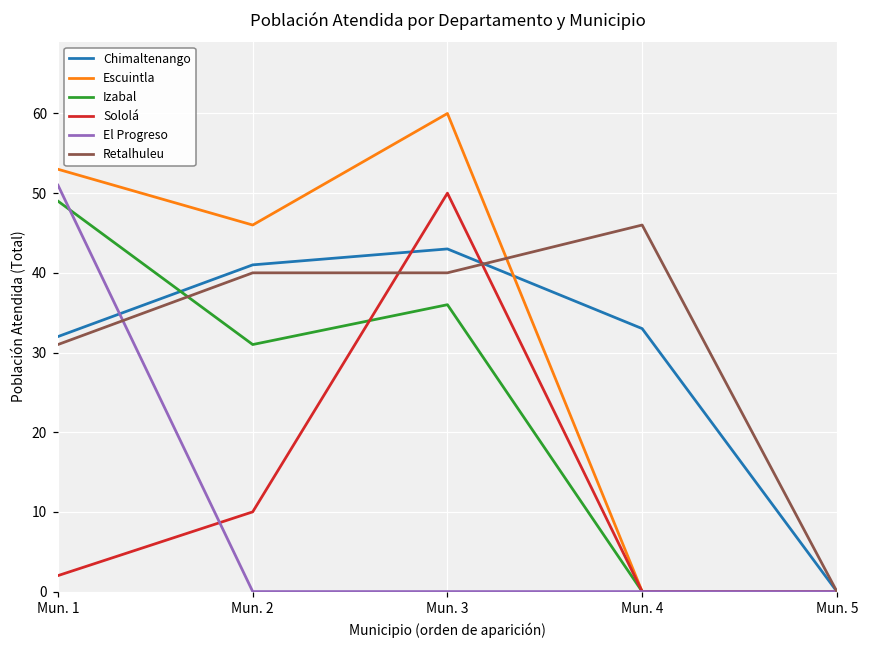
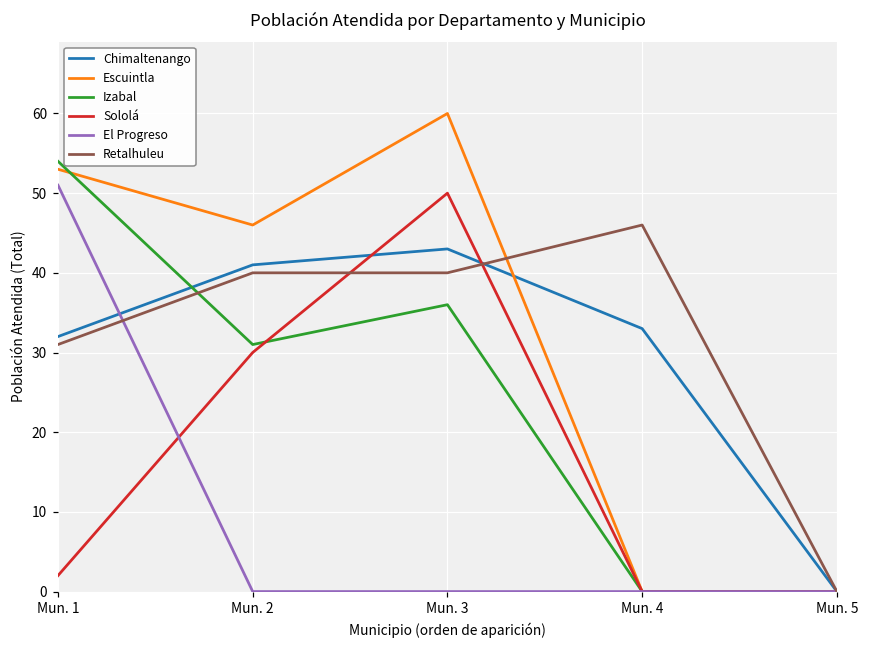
Izabal, Mun. 1: 49 -> 54
Sololá, Mun. 2: 10 -> 30
